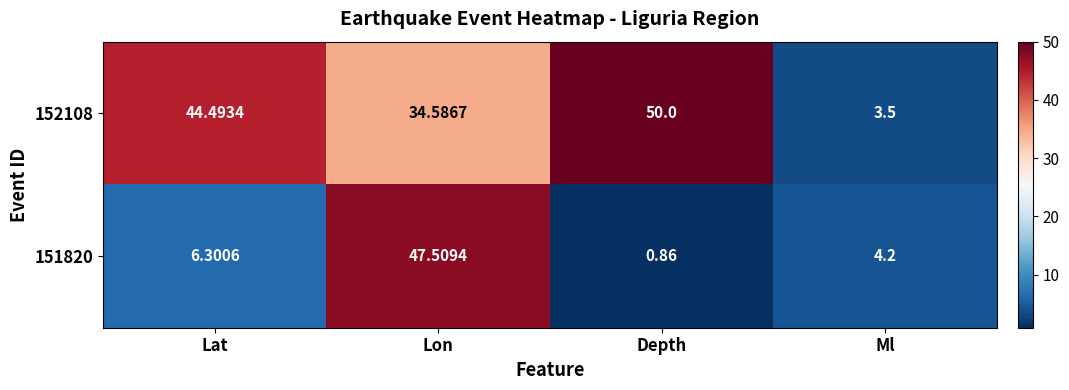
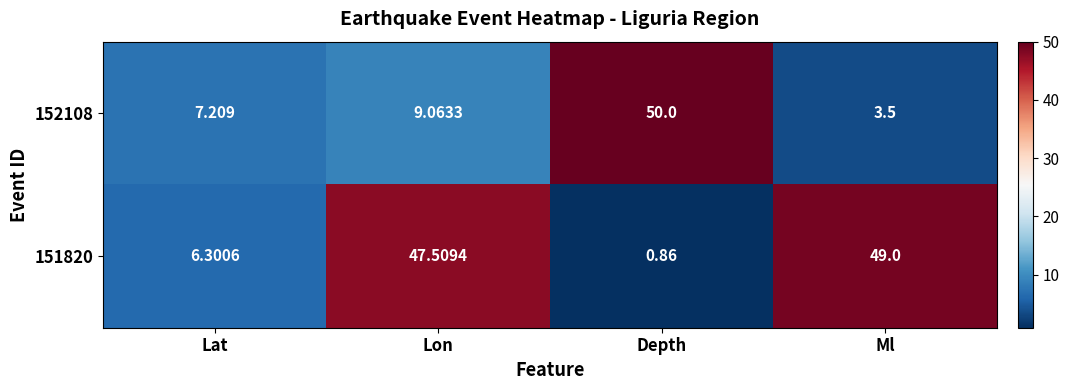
152108, Lat: 44.4934 -> 7.209
152108, Lon: 34.5867 -> 9.0633
151820, Ml: 4.2 -> 49.0
